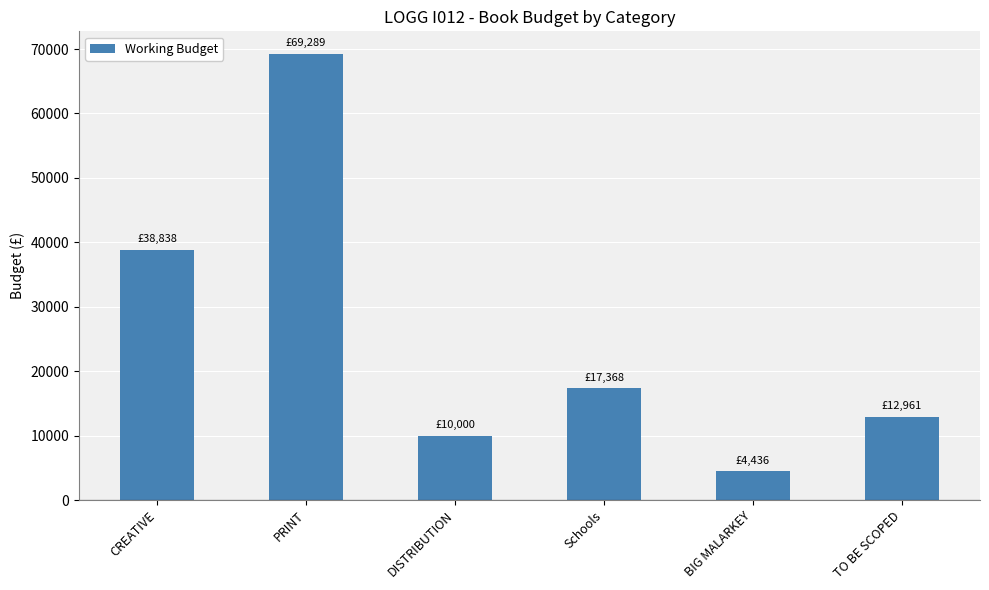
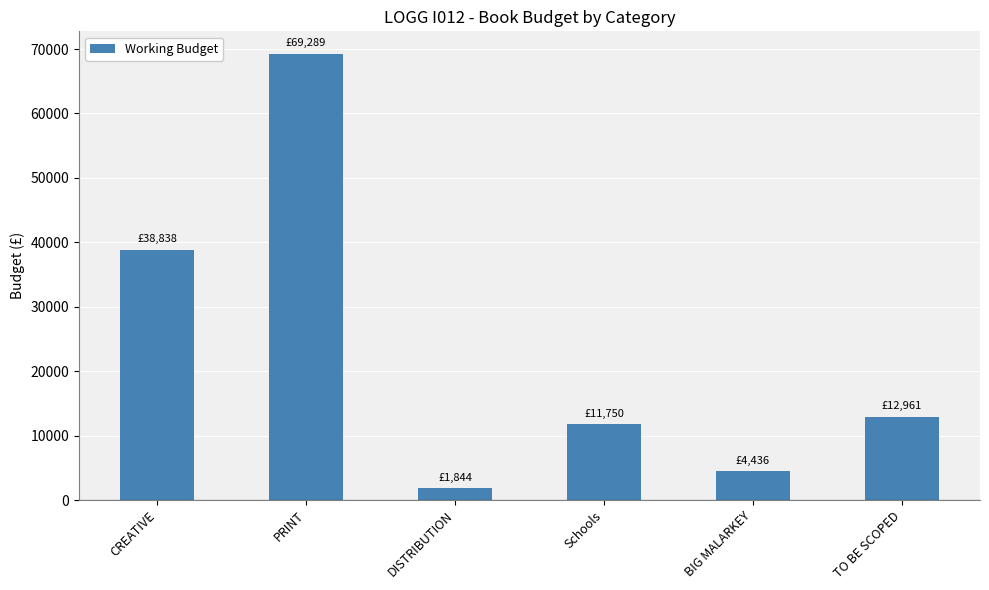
DISTRIBUTION: £10,000 -> £1,844
Schools: £17,368 -> £11,750
